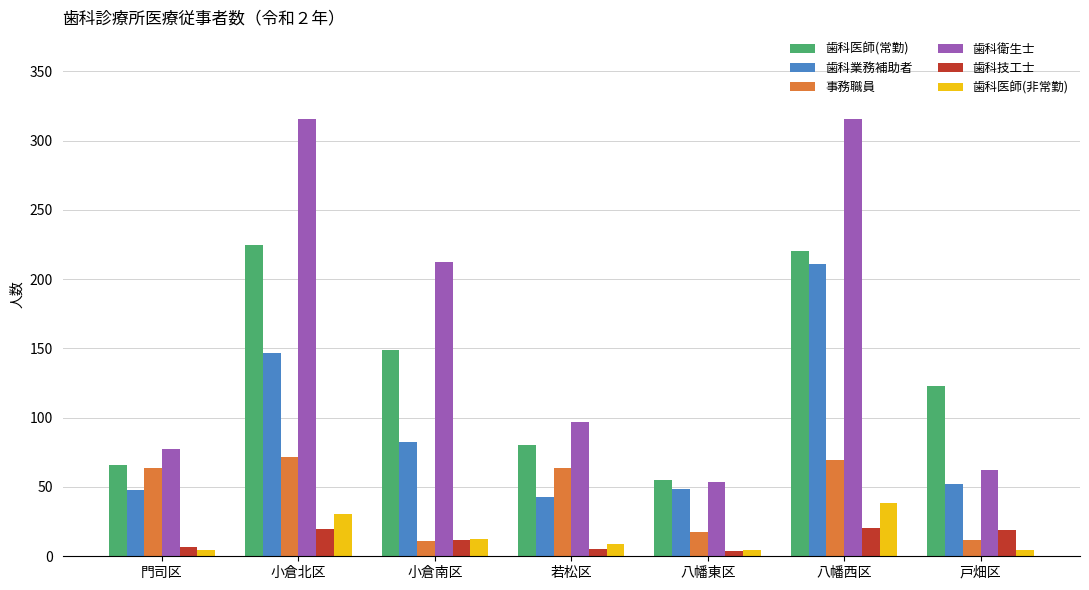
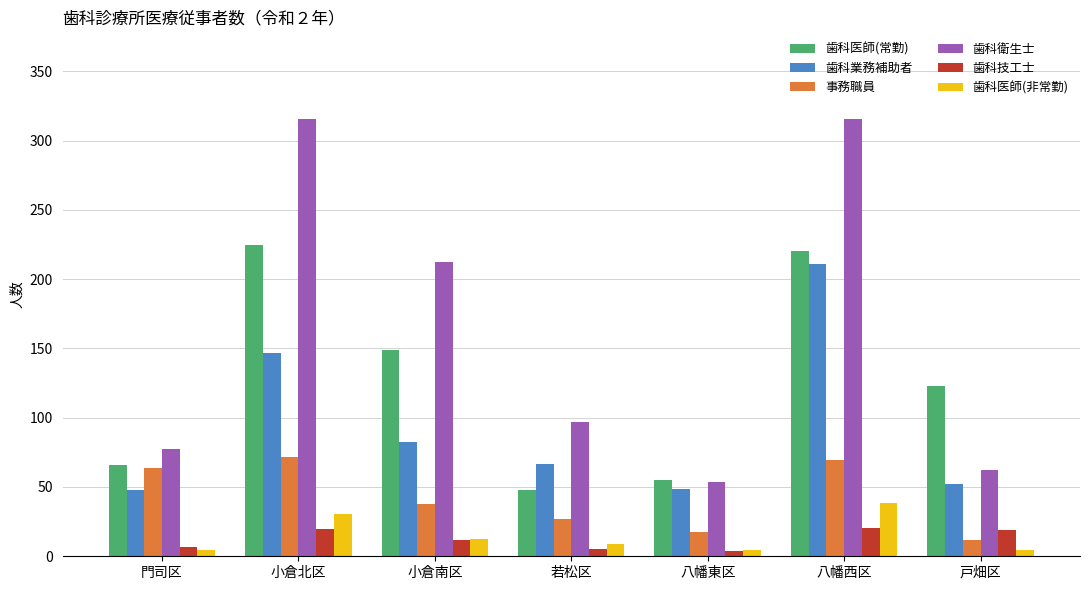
事務職員, 小倉南区: 11 -> 38
歯科医師(常勤), 若松区: 80 -> 48
歯科業務補助者, 若松区: 43 -> 67
事務職員, 若松区: 64 -> 27
